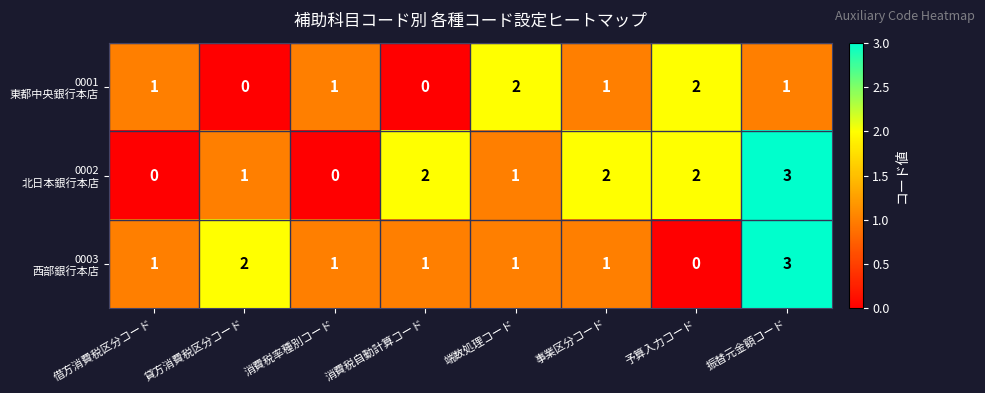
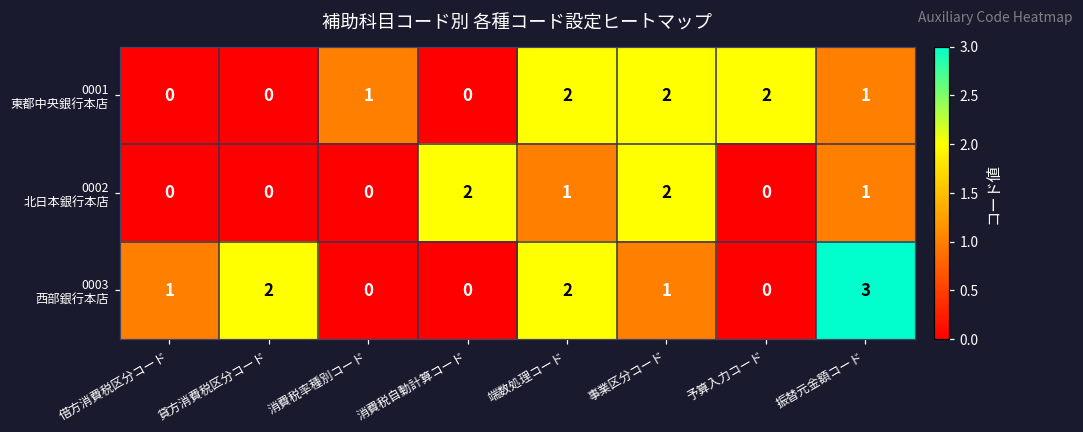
0001 東都中央銀行本店, 借方消費税区分コード: 1 -> 0
0001 東都中央銀行本店, 事業区分コード: 1 -> 2
0002 北日本銀行本店, 貸方消費税区分コード: 1 -> 0
0002 北日本銀行本店, 予算入力コード: 2 -> 0
0002 北日本銀行本店, 振替元金額コード: 3 -> 1
0003 西部銀行本店, 消費税率種別コード: 1 -> 0
0003 西部銀行本店, 消費税自動計算コード: 1 -> 0
0003 西部銀行本店, 端数処理コード: 1 -> 2
